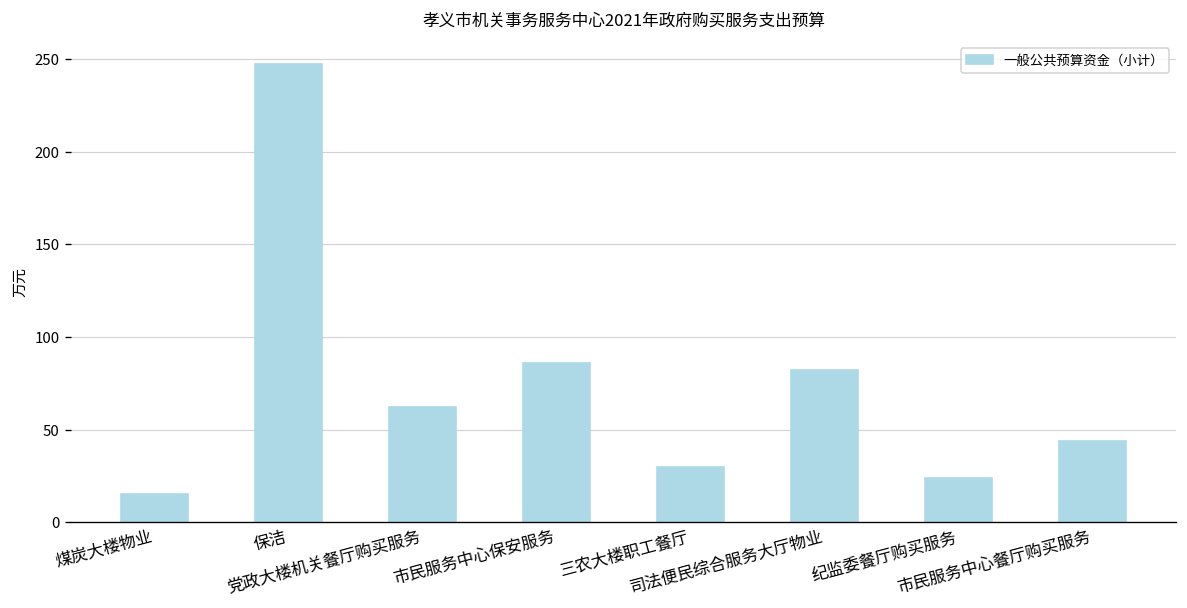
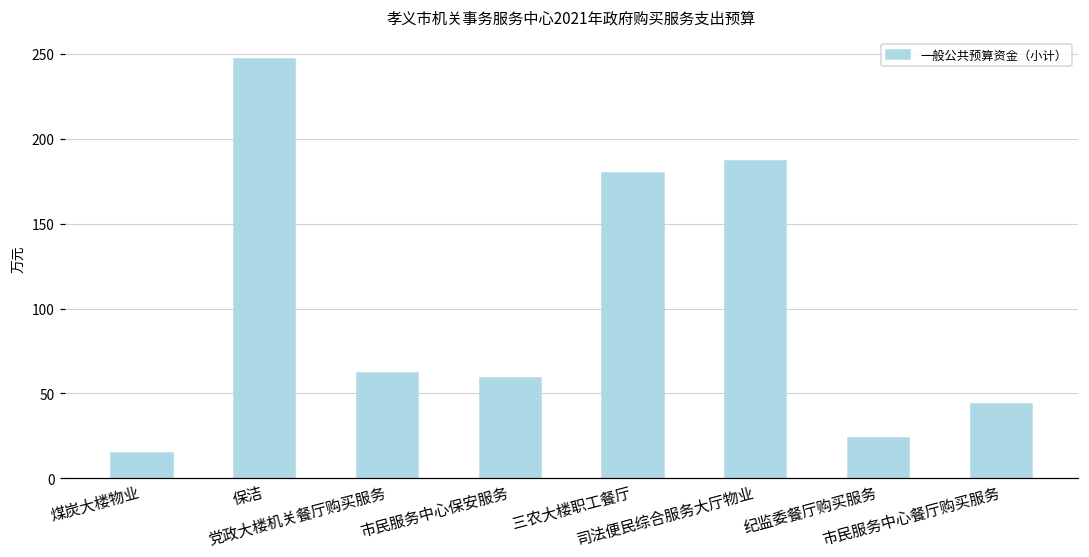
市民服务中心保安服务: 86 -> 59
三农大楼职工餐厅: 30 -> 180
司法便民综合服务大厅物业: 82 -> 187
